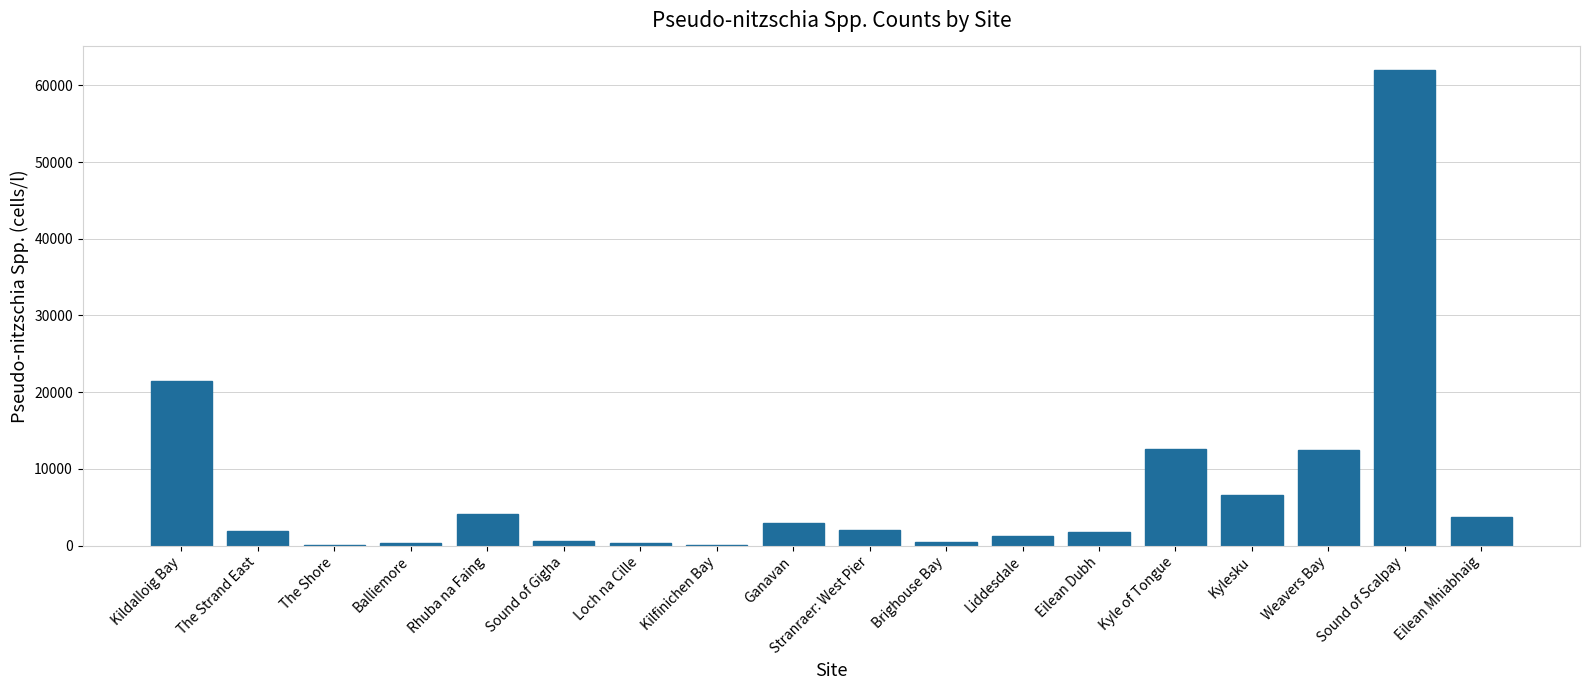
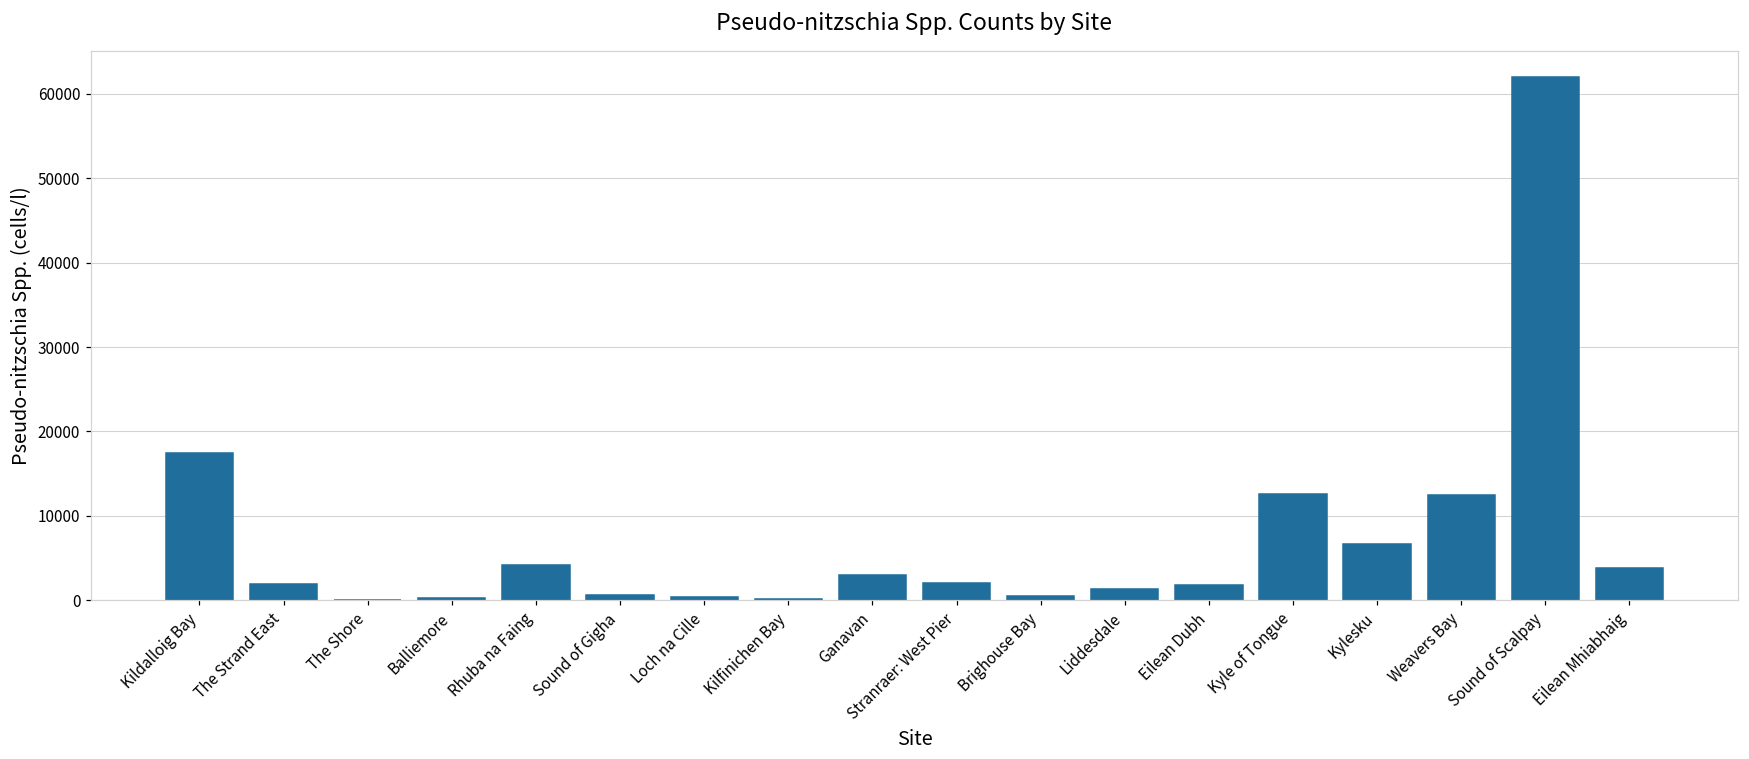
Kildalloig Bay: 21000 -> 17000
